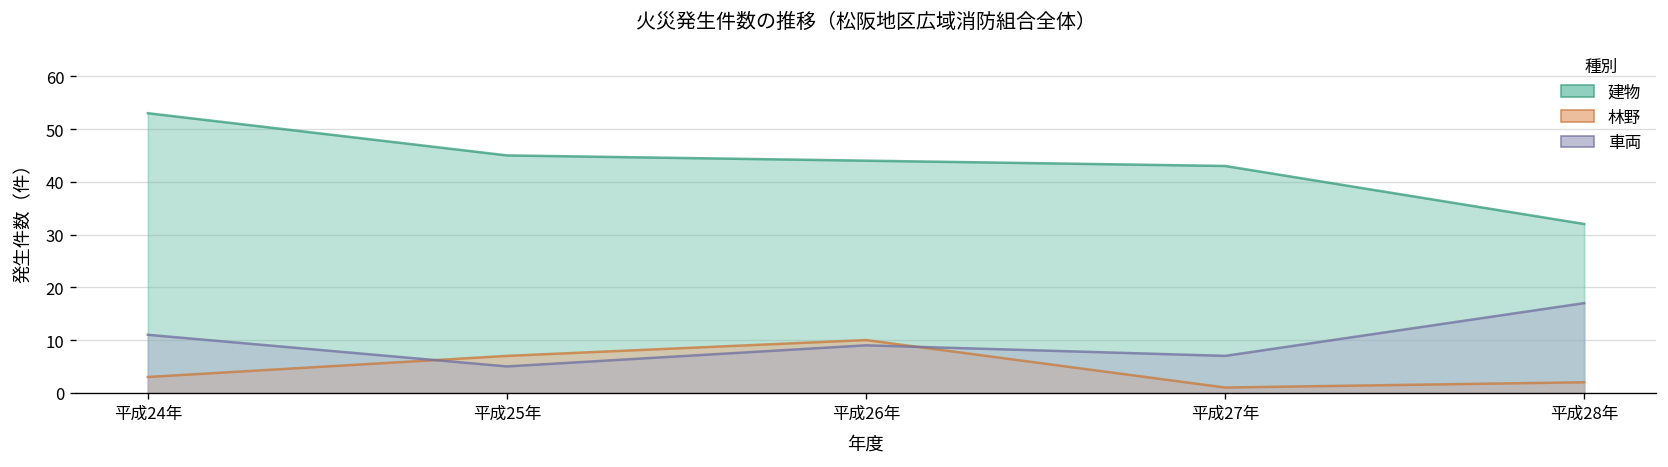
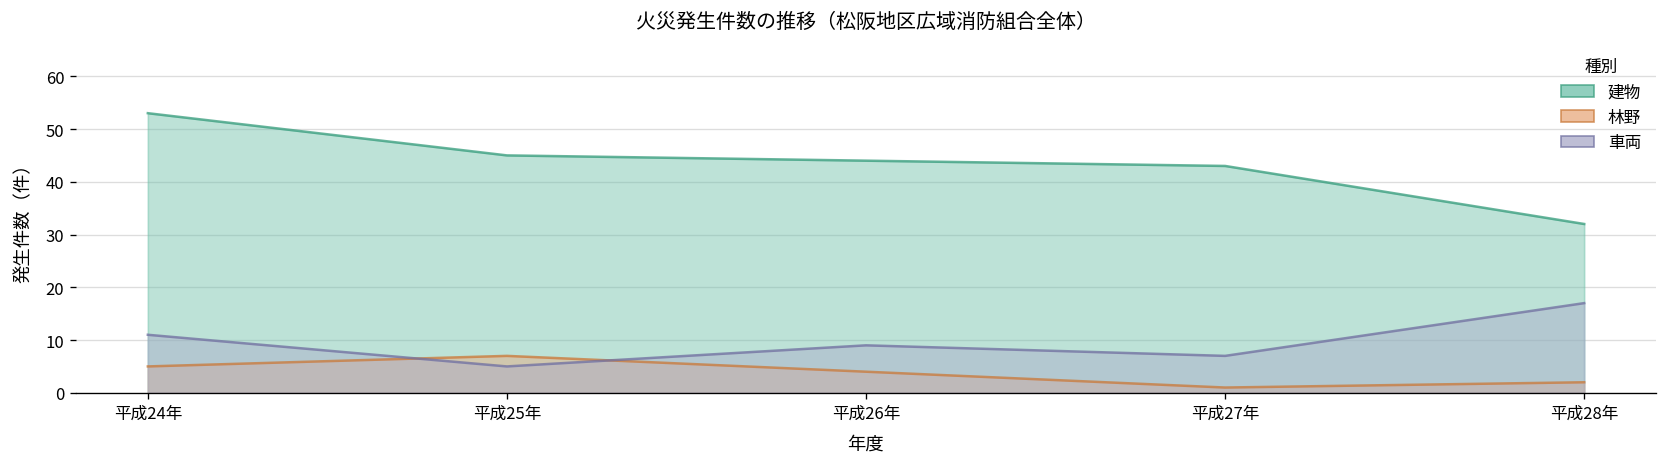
林野, 平成24年: 3 -> 5
林野, 平成26年: 10 -> 4
